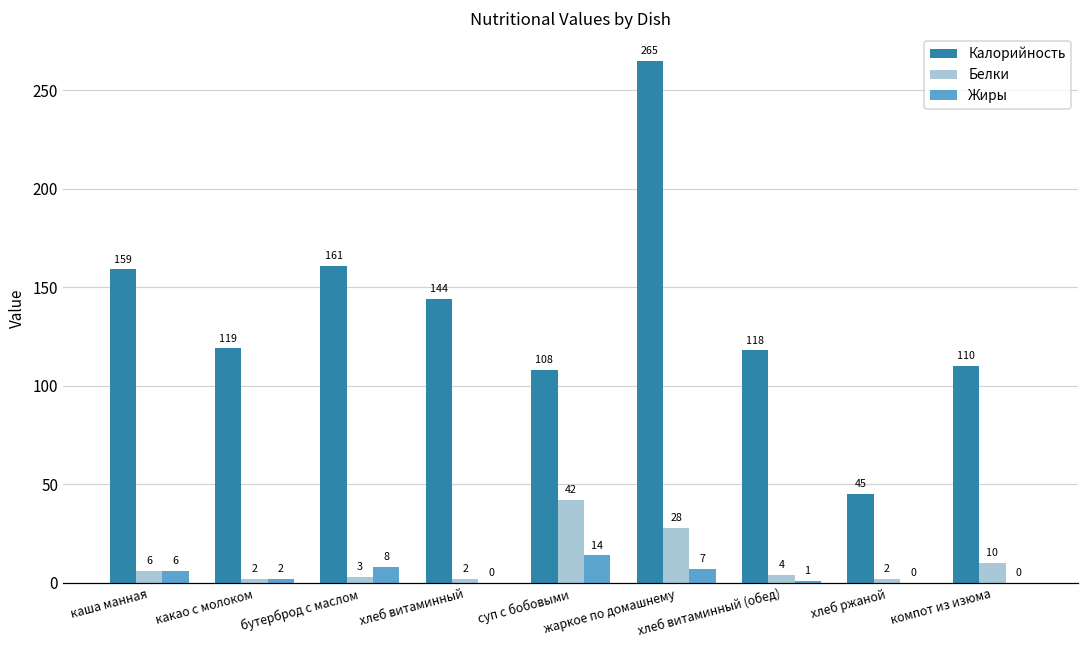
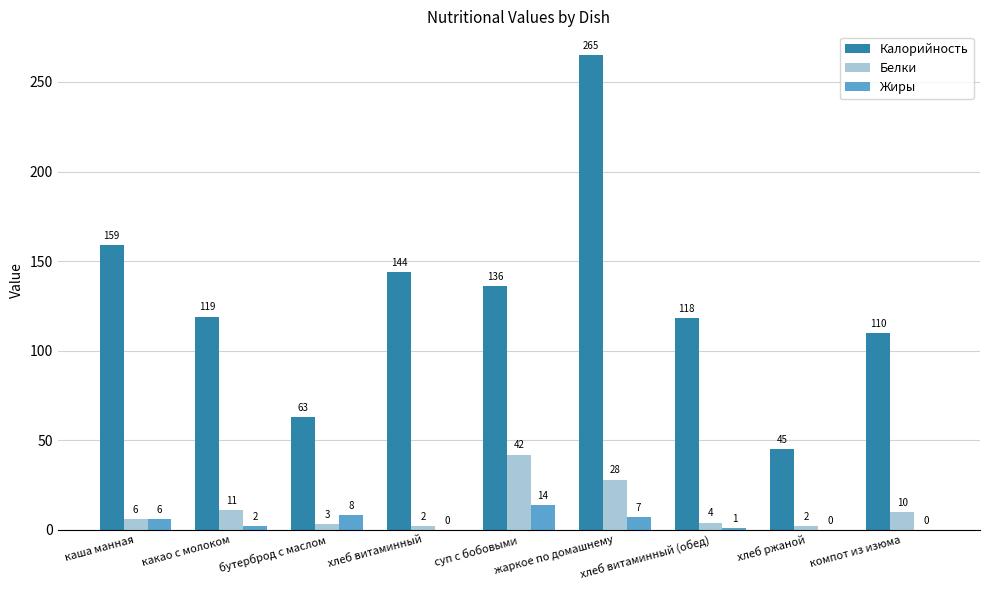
Белки, какао с молоком: 2 -> 11
Калорийность, бутерброд с маслом: 161 -> 63
Калорийность, суп с бобовыми: 108 -> 136
